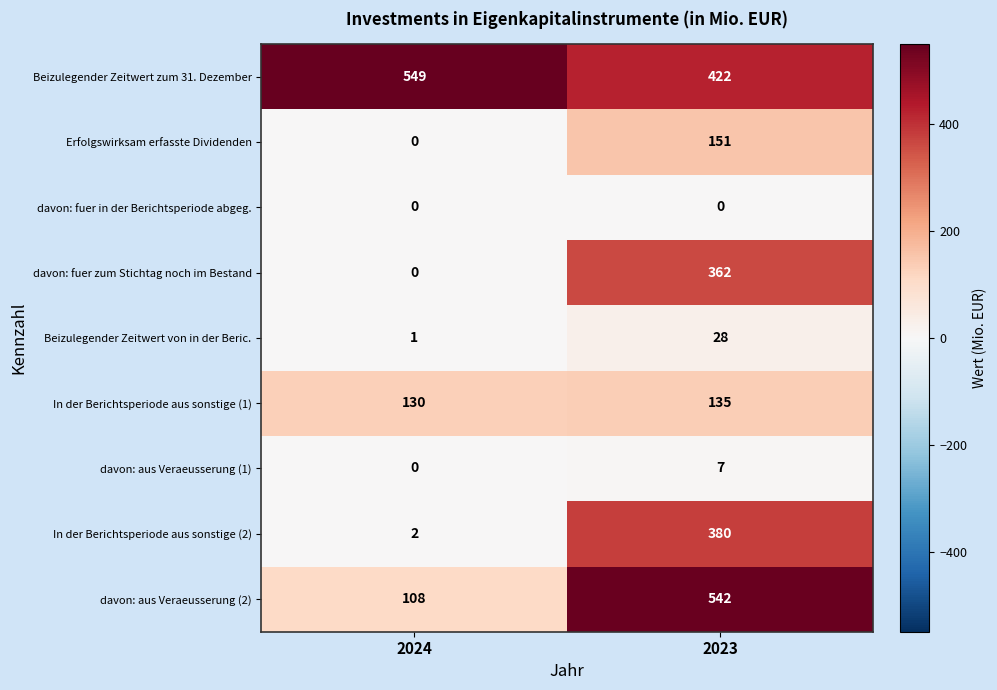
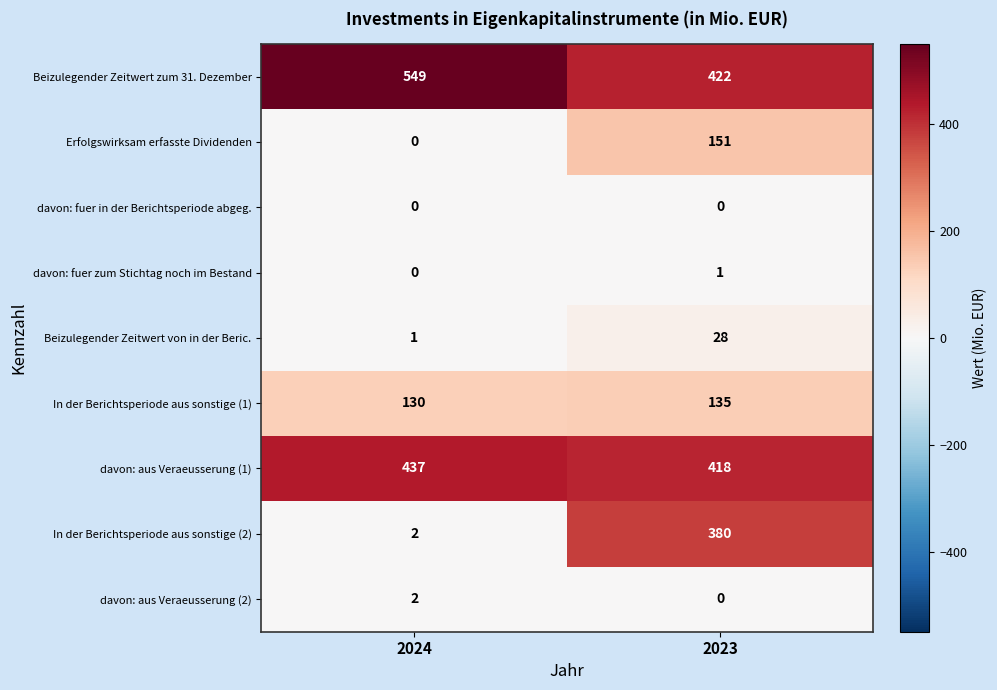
davon: fuer zum Stichtag noch im Bestand, 2023: 362 -> 1
davon: aus Veraeusserung (1), 2024: 0 -> 437
davon: aus Veraeusserung (1), 2023: 7 -> 418
davon: aus Veraeusserung (2), 2024: 108 -> 2
davon: aus Veraeusserung (2), 2023: 542 -> 0
